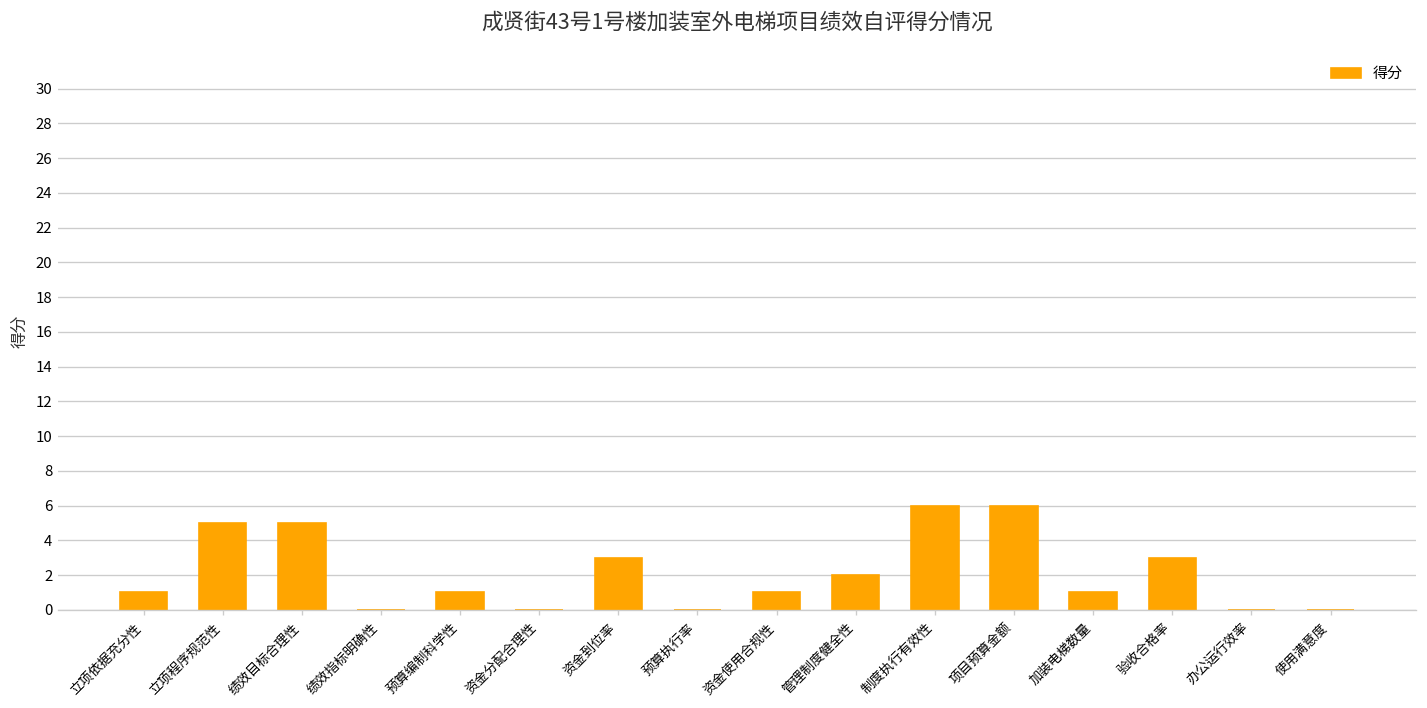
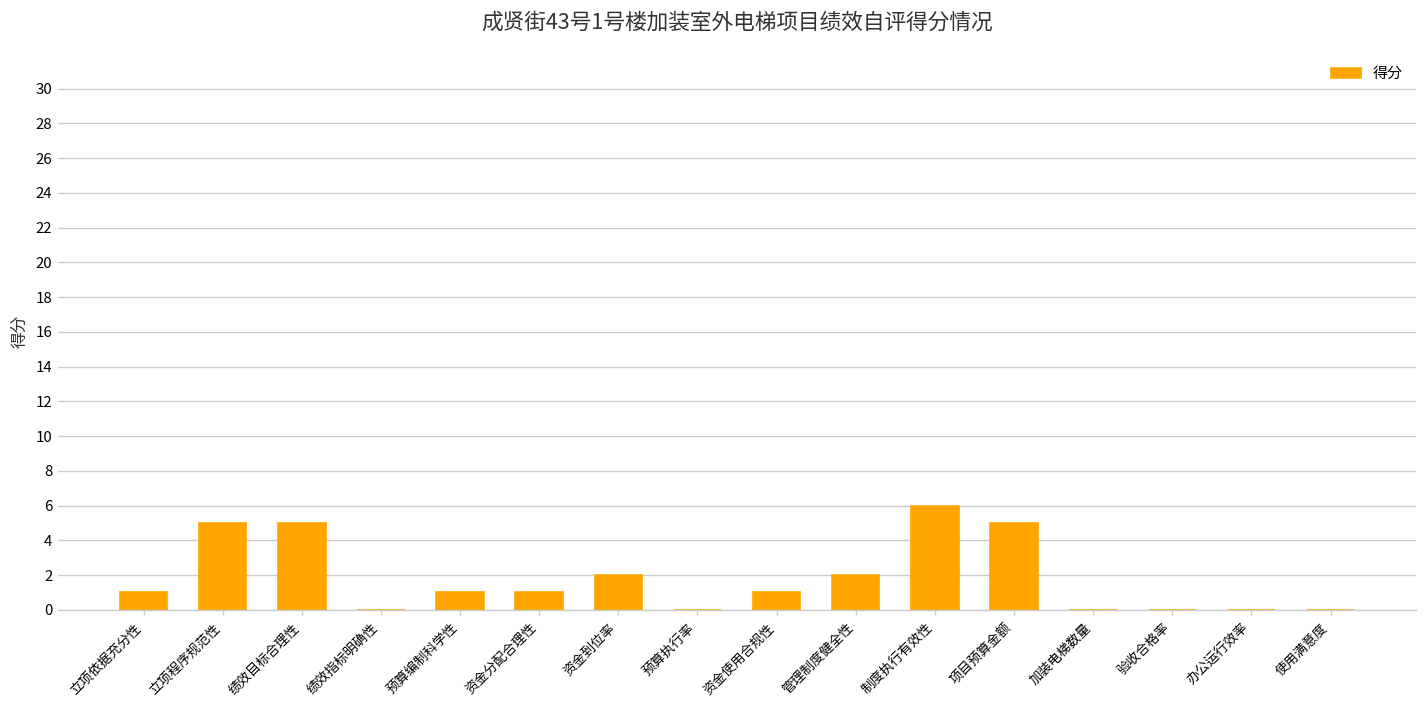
资金分配合理性: 0 -> 1
资金到位率: 3 -> 2
项目预算金额: 6 -> 5
加装电梯数量: 1 -> 0
验收合格率: 3 -> 0
